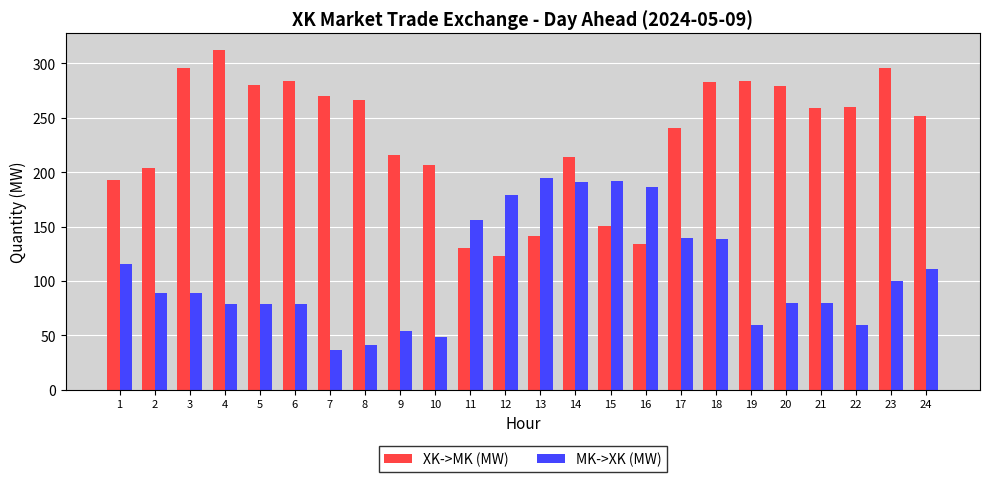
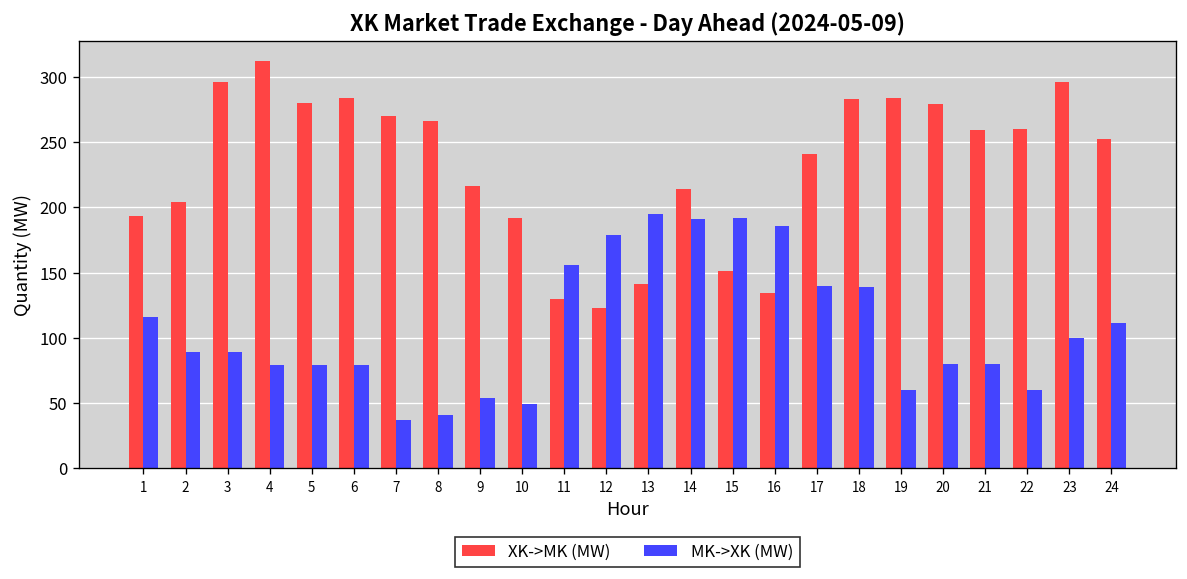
XK->MK (MW), 10: 207 -> 192
